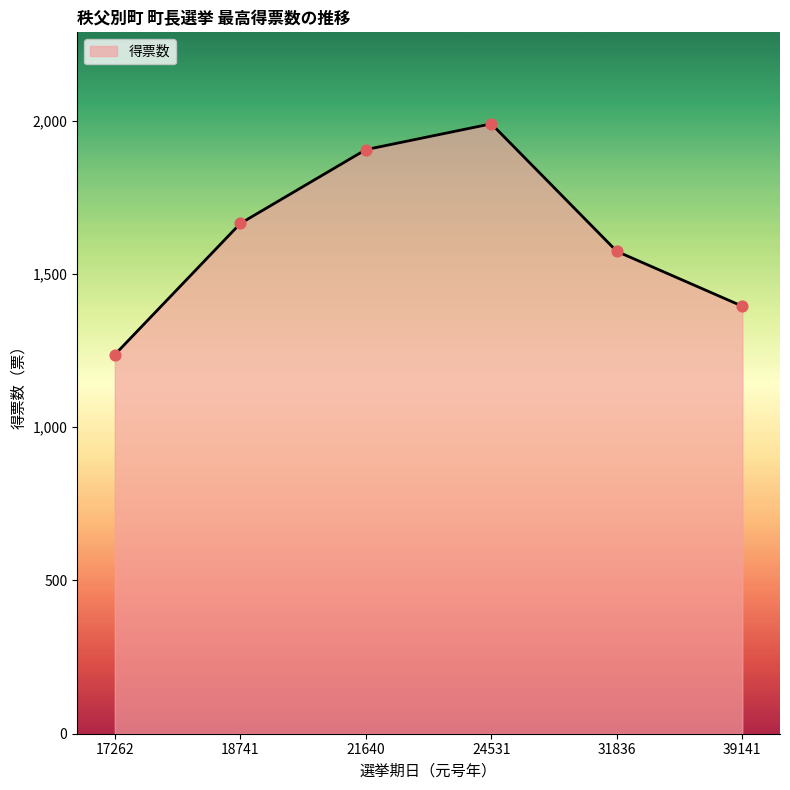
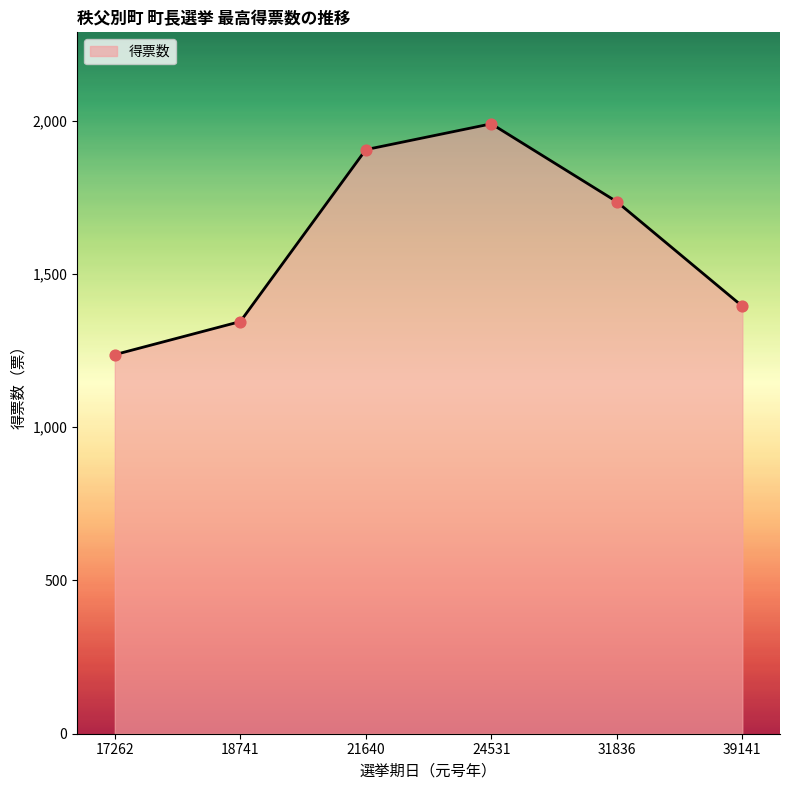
18741: 1,670 -> 1,350
31836: 1,570 -> 1,740
